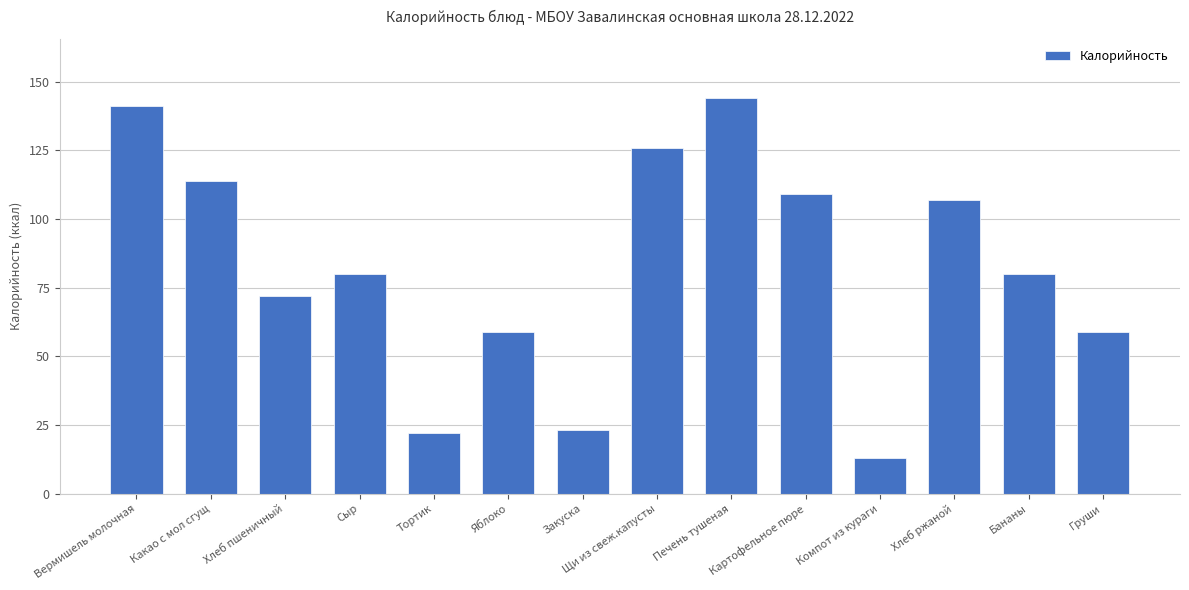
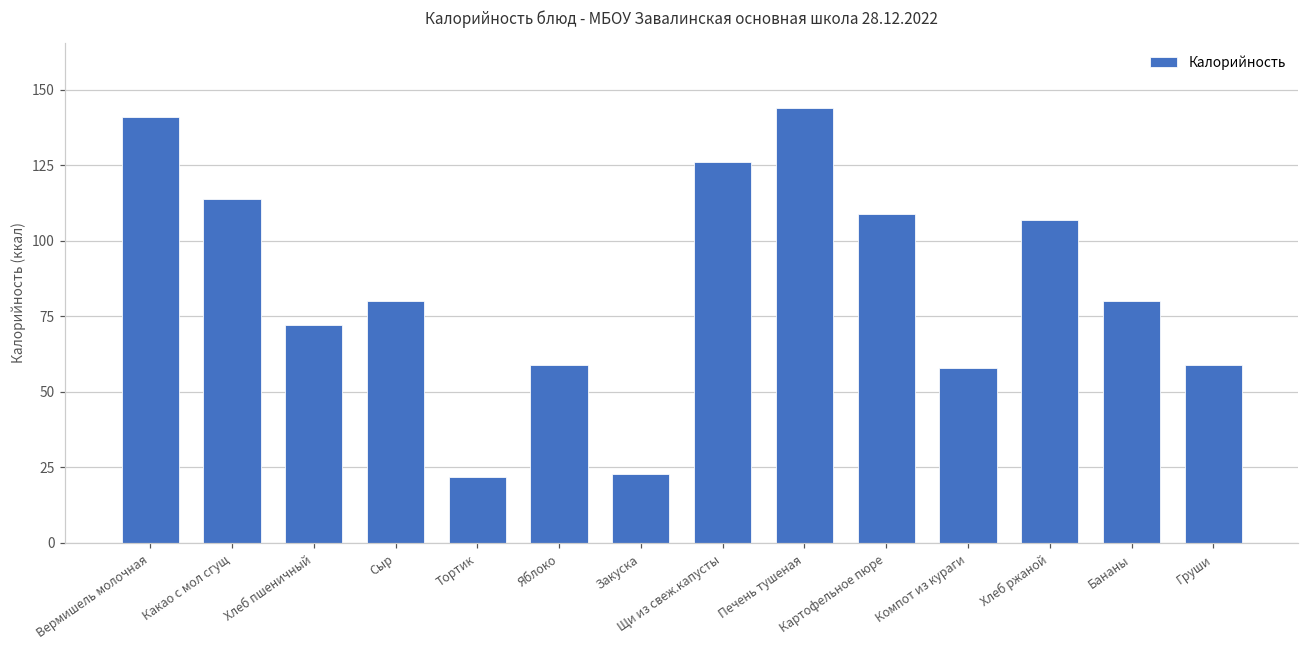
Компот из кураги: 13 -> 58
